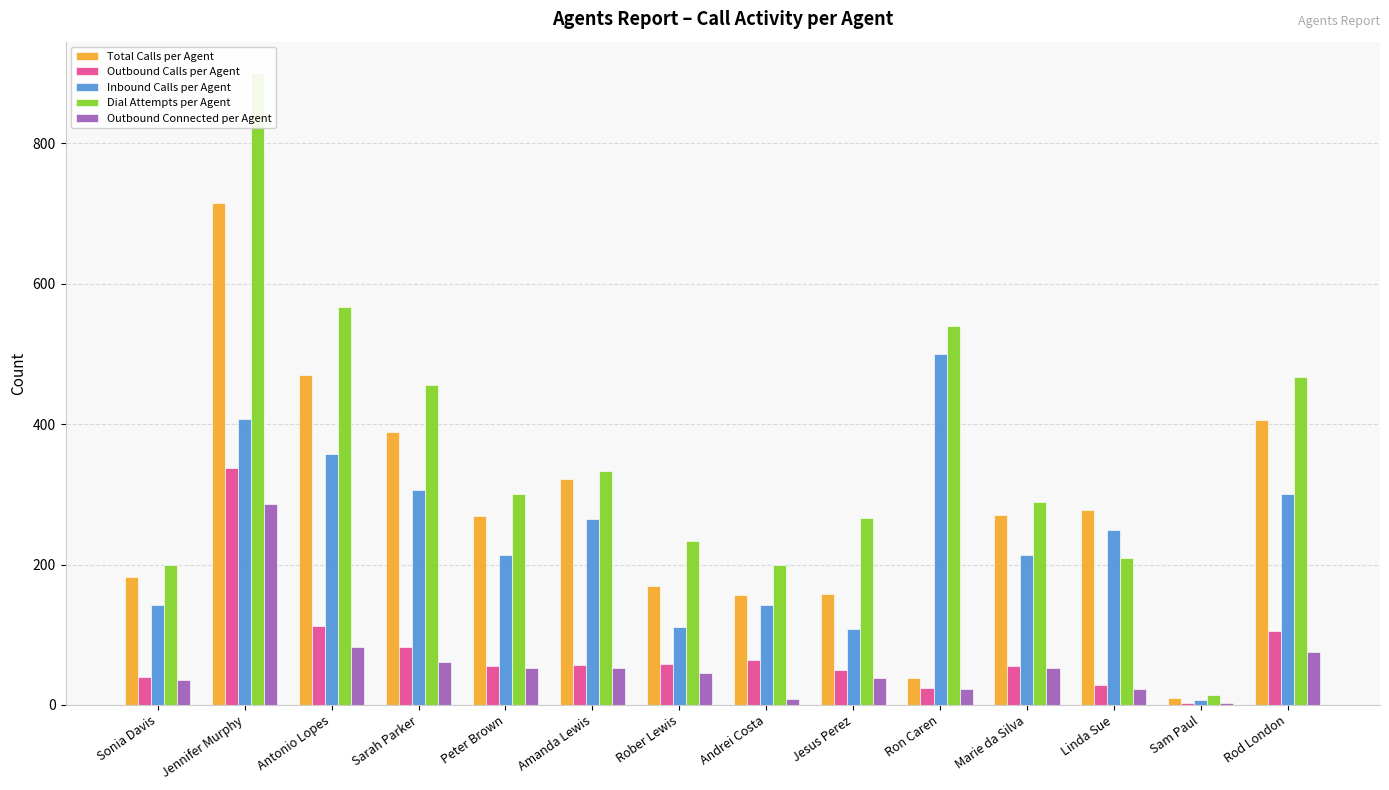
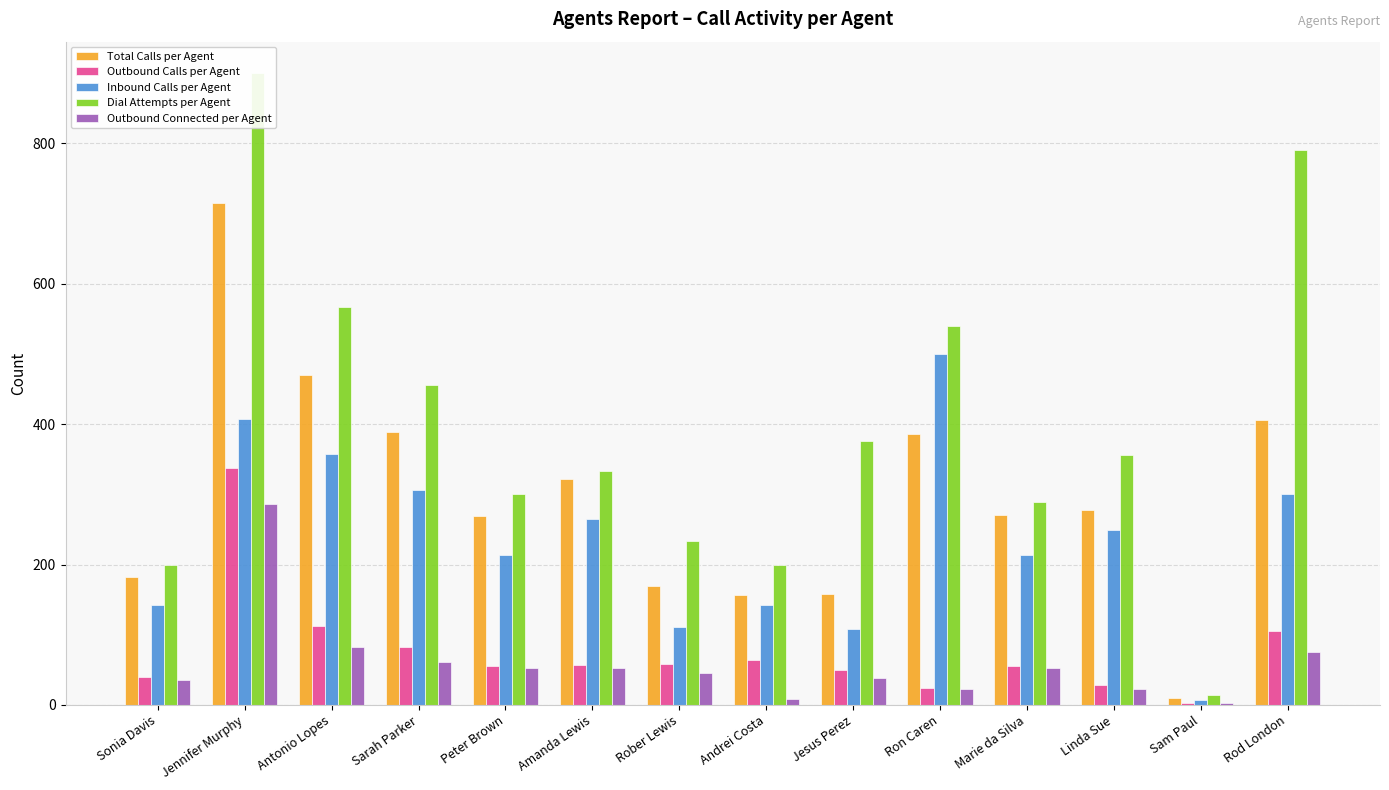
Dial Attempts per Agent, Jesus Perez: 270 -> 380
Total Calls per Agent, Ron Caren: 40 -> 390
Dial Attempts per Agent, Linda Sue: 210 -> 360
Dial Attempts per Agent, Rod London: 470 -> 790
